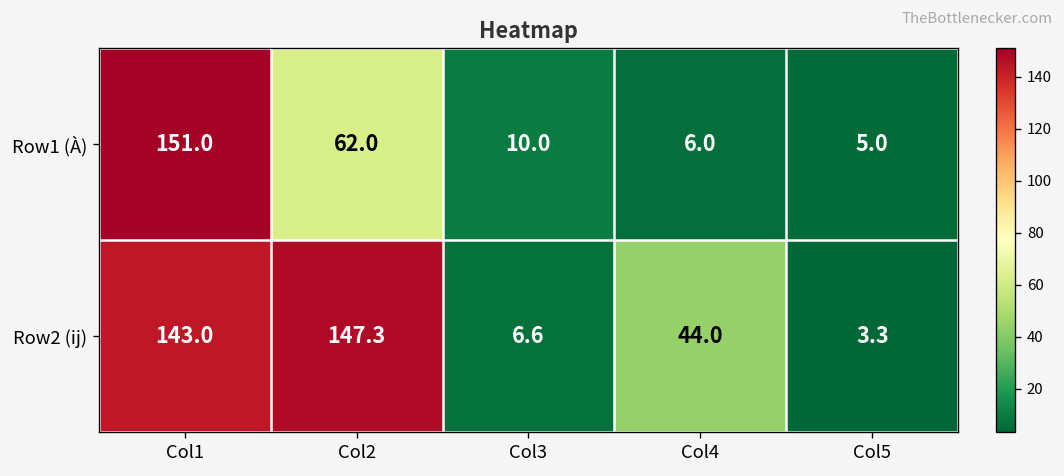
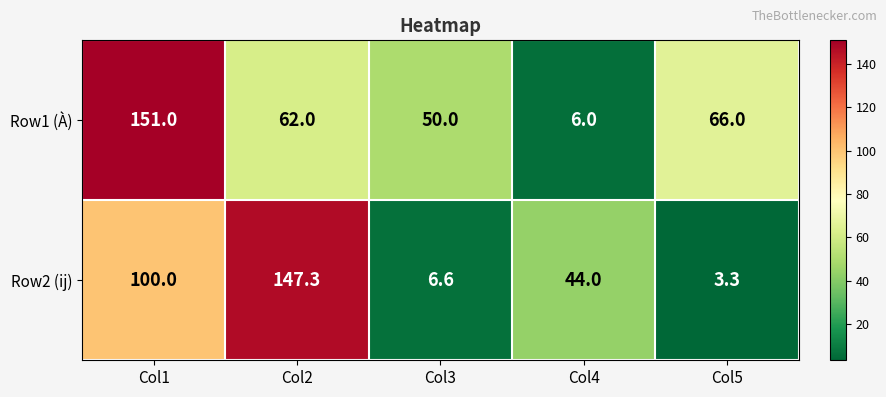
Row1 (À), Col3: 10.0 -> 50.0
Row1 (À), Col5: 5.0 -> 66.0
Row2 (ij), Col1: 143.0 -> 100.0
